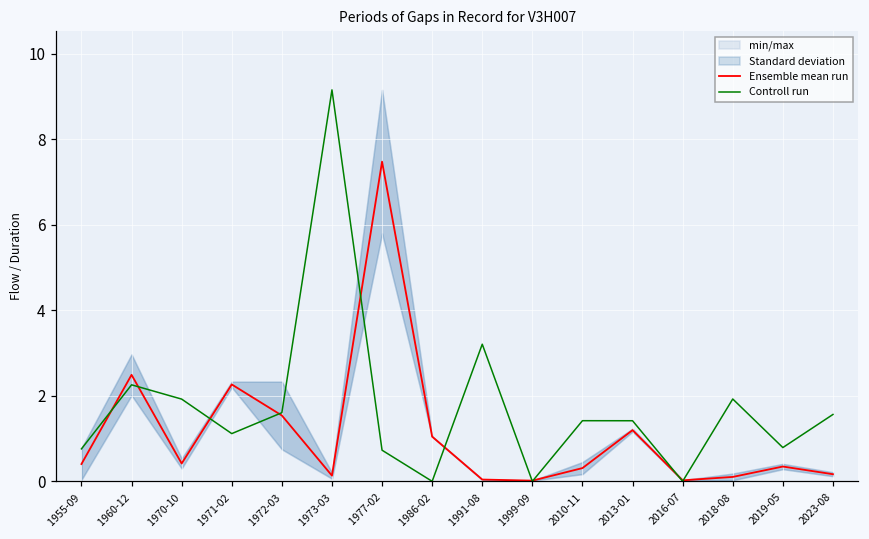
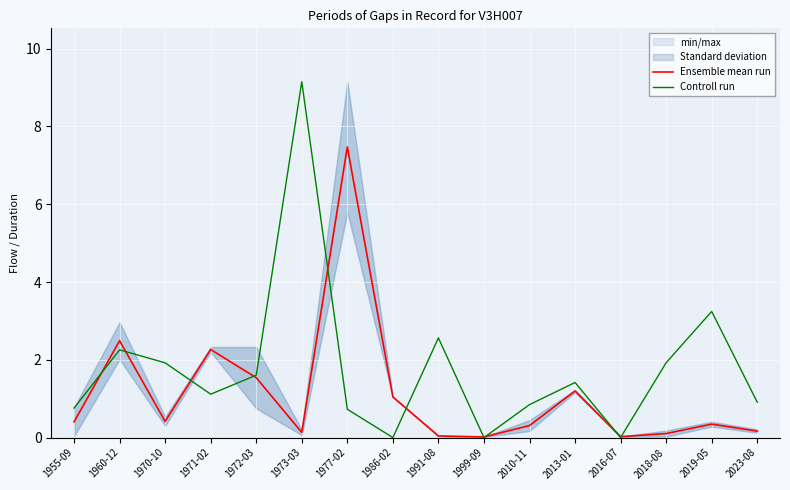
Controll run, 1991-08: 3.2 -> 2.6
Controll run, 2010-11: 1.4 -> 0.8
Controll run, 2019-05: 0.8 -> 3.2
Controll run, 2023-08: 1.6 -> 0.9
